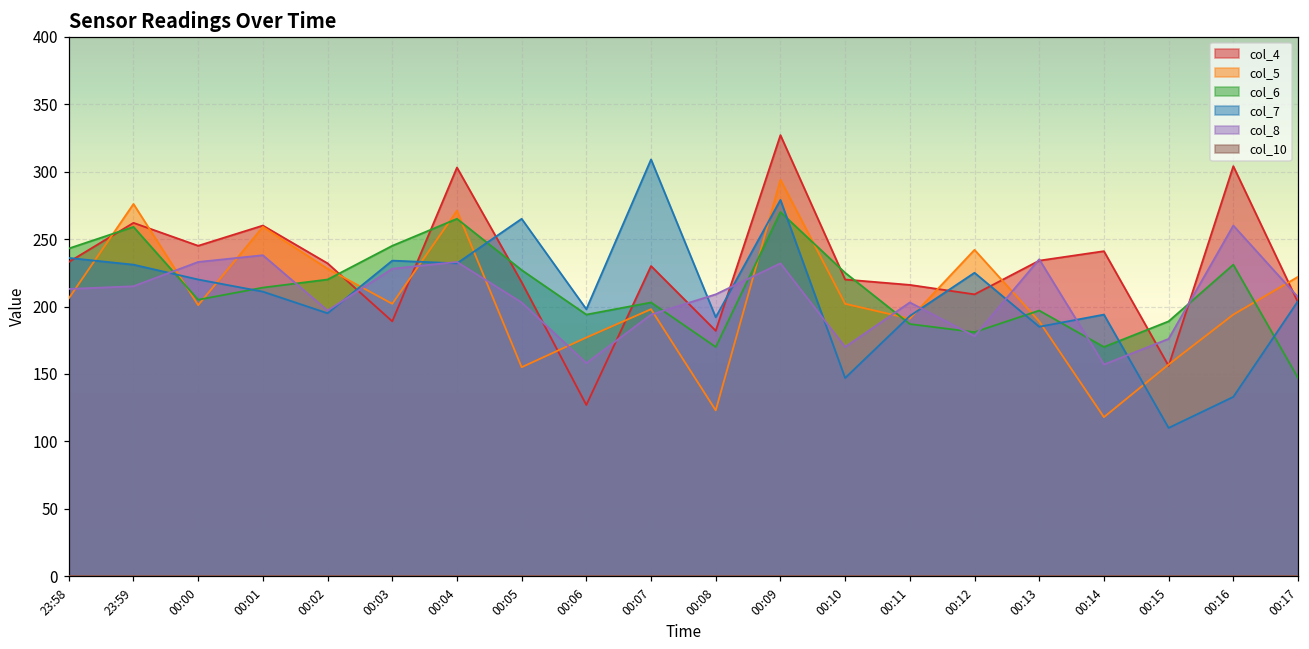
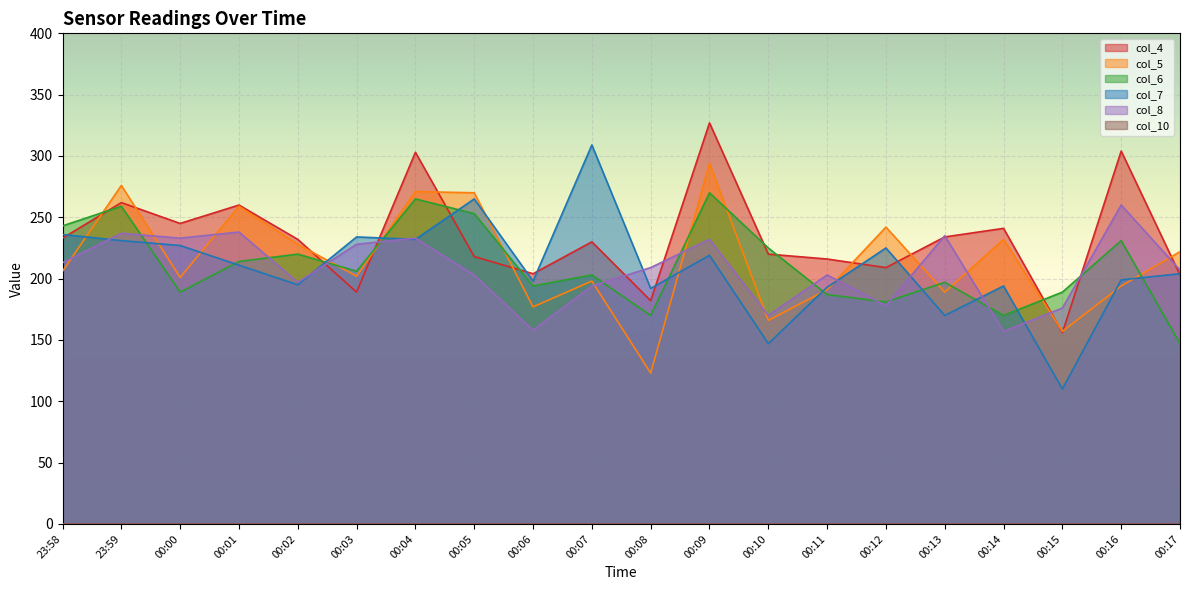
col_8, 23:59: 215 -> 237
col_6, 00:00: 205 -> 189
col_7, 00:00: 220 -> 227
col_6, 00:03: 245 -> 206
col_5, 00:05: 155 -> 270
col_6, 00:05: 227 -> 253
col_4, 00:06: 127 -> 204
col_7, 00:09: 279 -> 219
col_5, 00:10: 202 -> 166
col_7, 00:13: 185 -> 170
col_5, 00:14: 118 -> 232
col_7, 00:16: 133 -> 199
